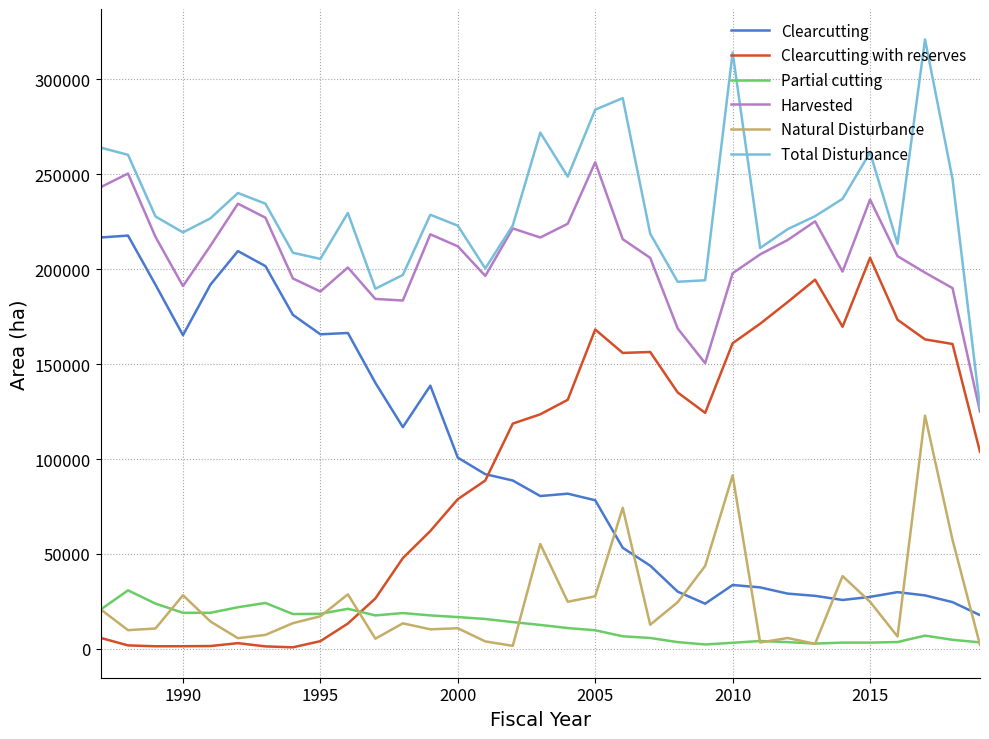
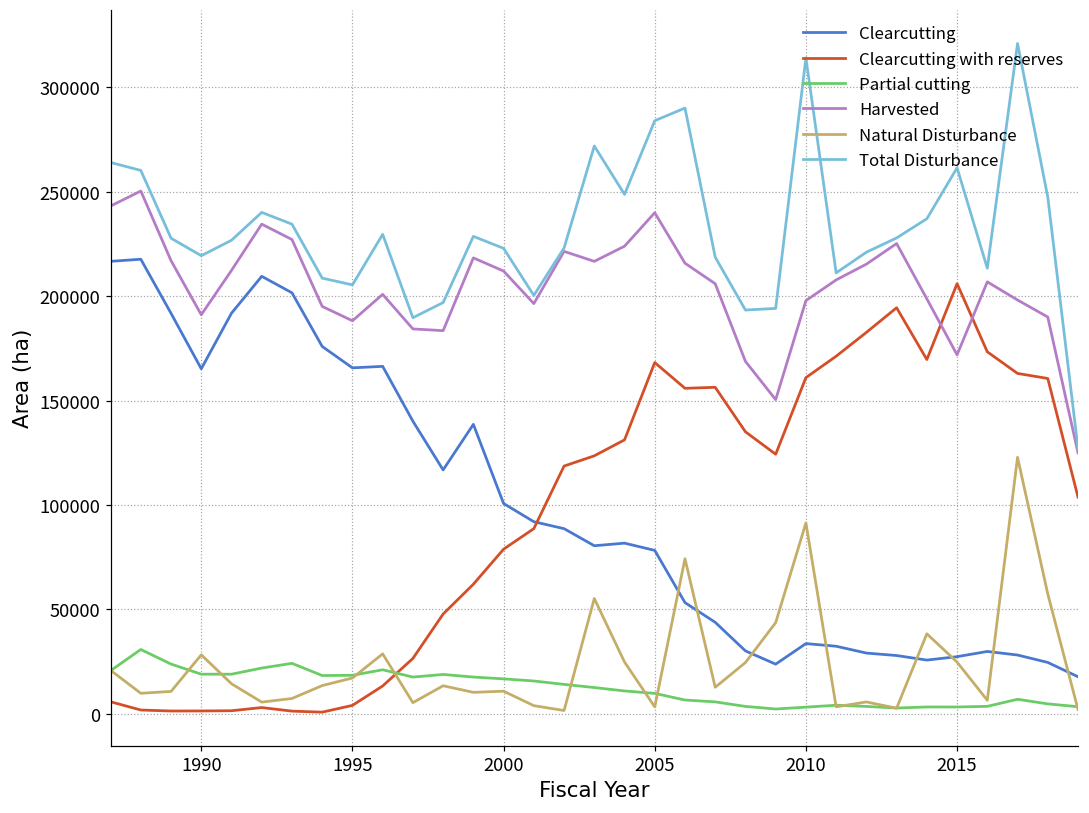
Harvested, 2005: 256000 -> 240000
Natural Disturbance, 2005: 28000 -> 3000
Harvested, 2015: 237000 -> 172000
